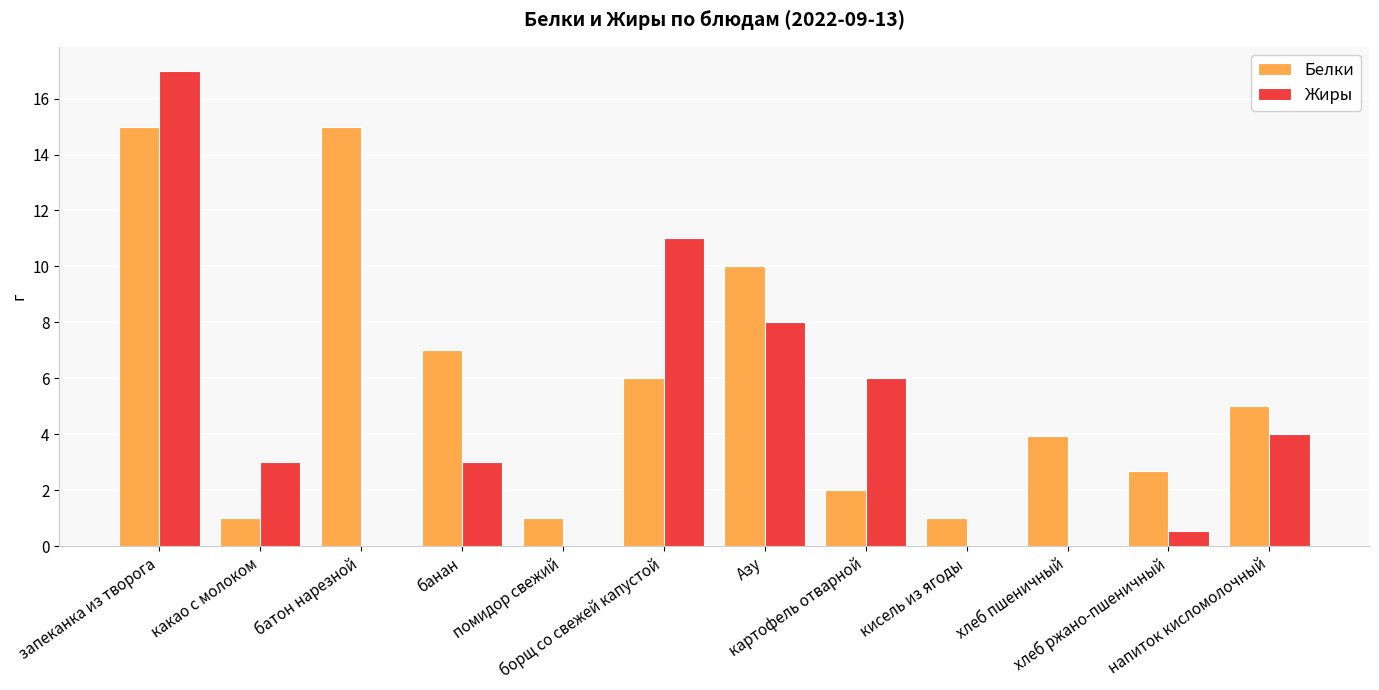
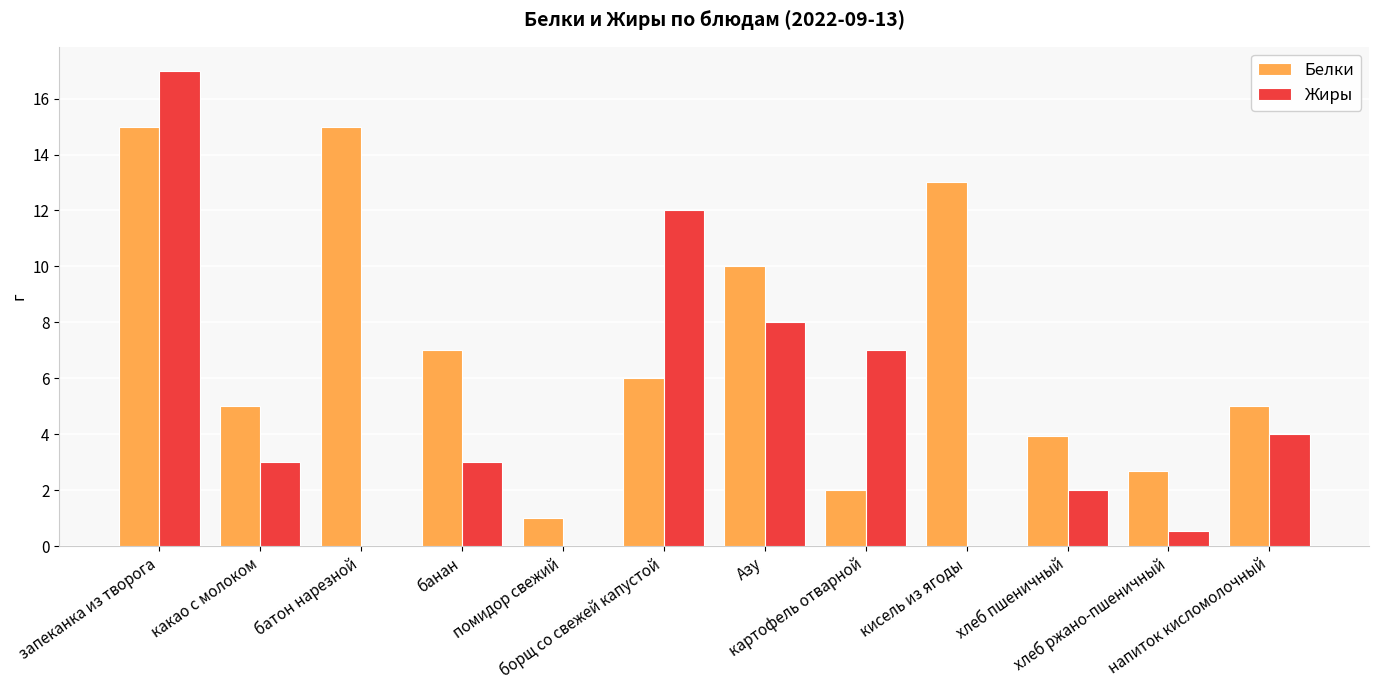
Белки, какао с молоком: 1 -> 5
Жиры, борщ со свежей капустой: 11 -> 12
Жиры, картофель отварной: 6 -> 7
Белки, кисель из ягоды: 1 -> 13
Жиры, хлеб пшеничный: 0 -> 2
